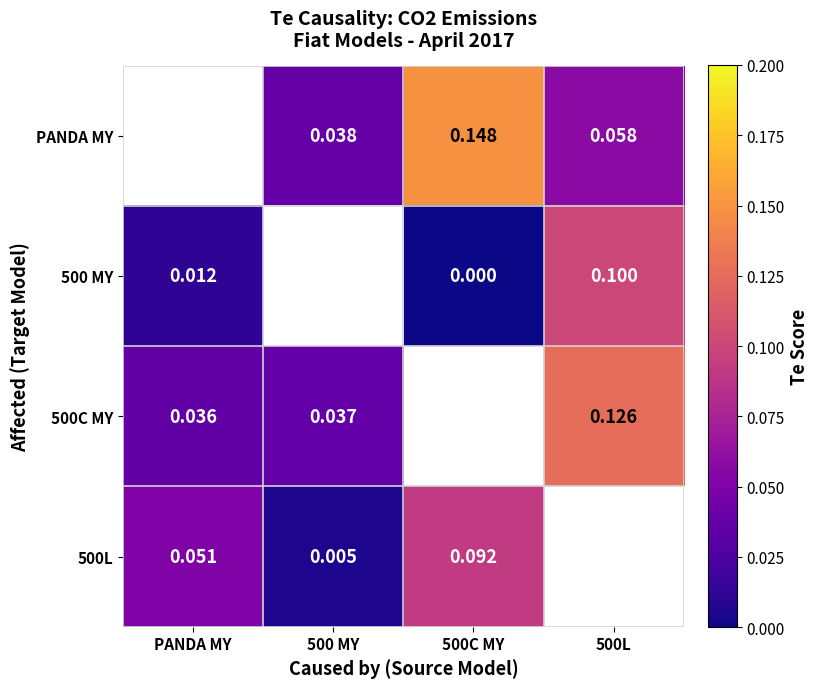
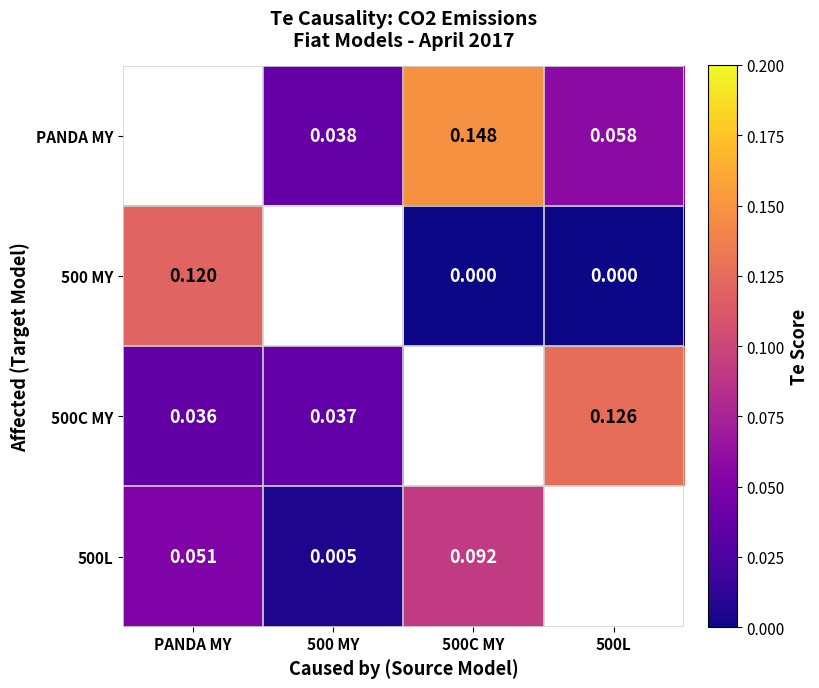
500 MY, PANDA MY: 0.012 -> 0.120
500 MY, 500L: 0.100 -> 0.000
